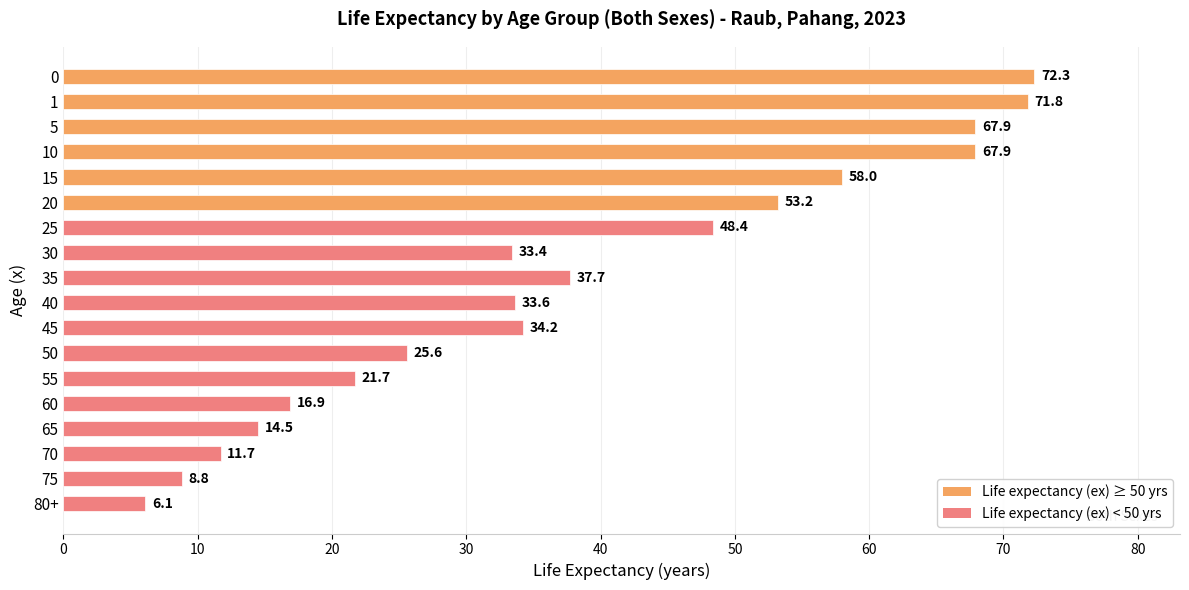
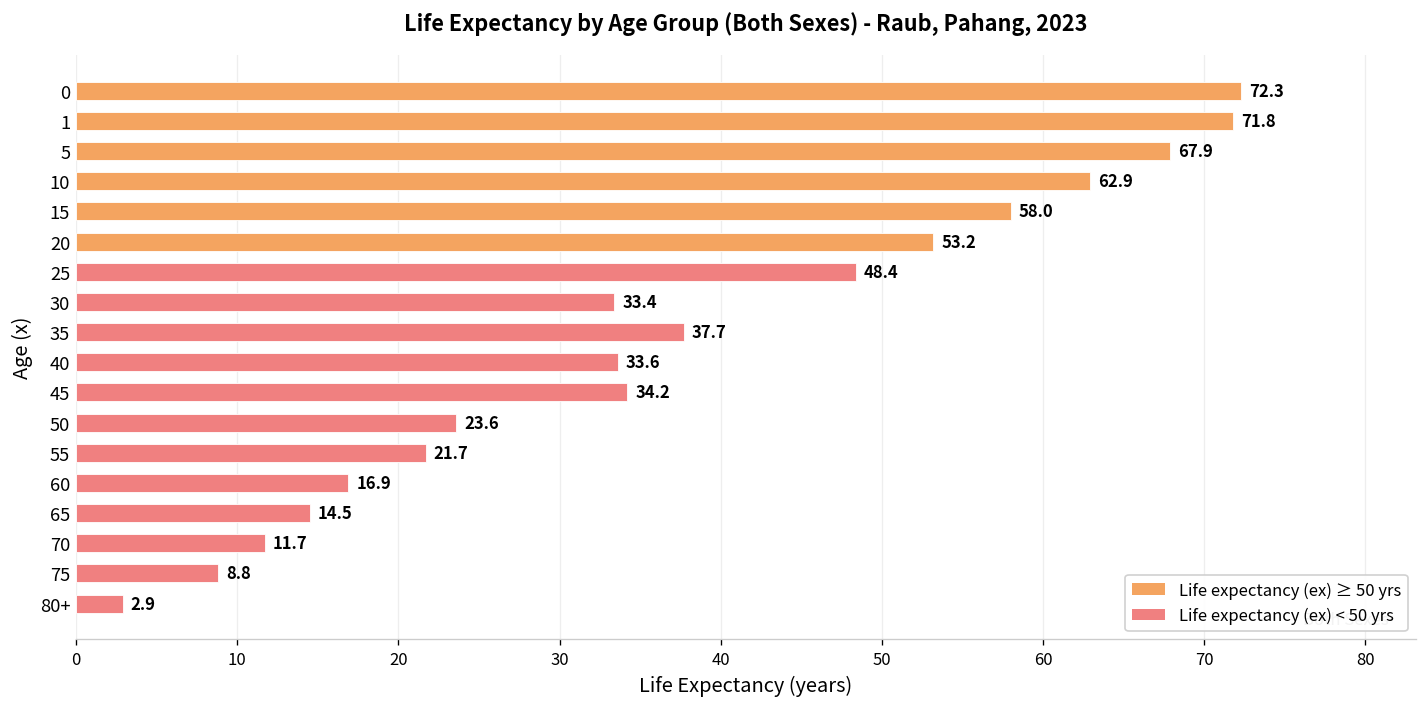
10: 67.9 -> 62.9
50: 25.6 -> 23.6
80+: 6.1 -> 2.9
